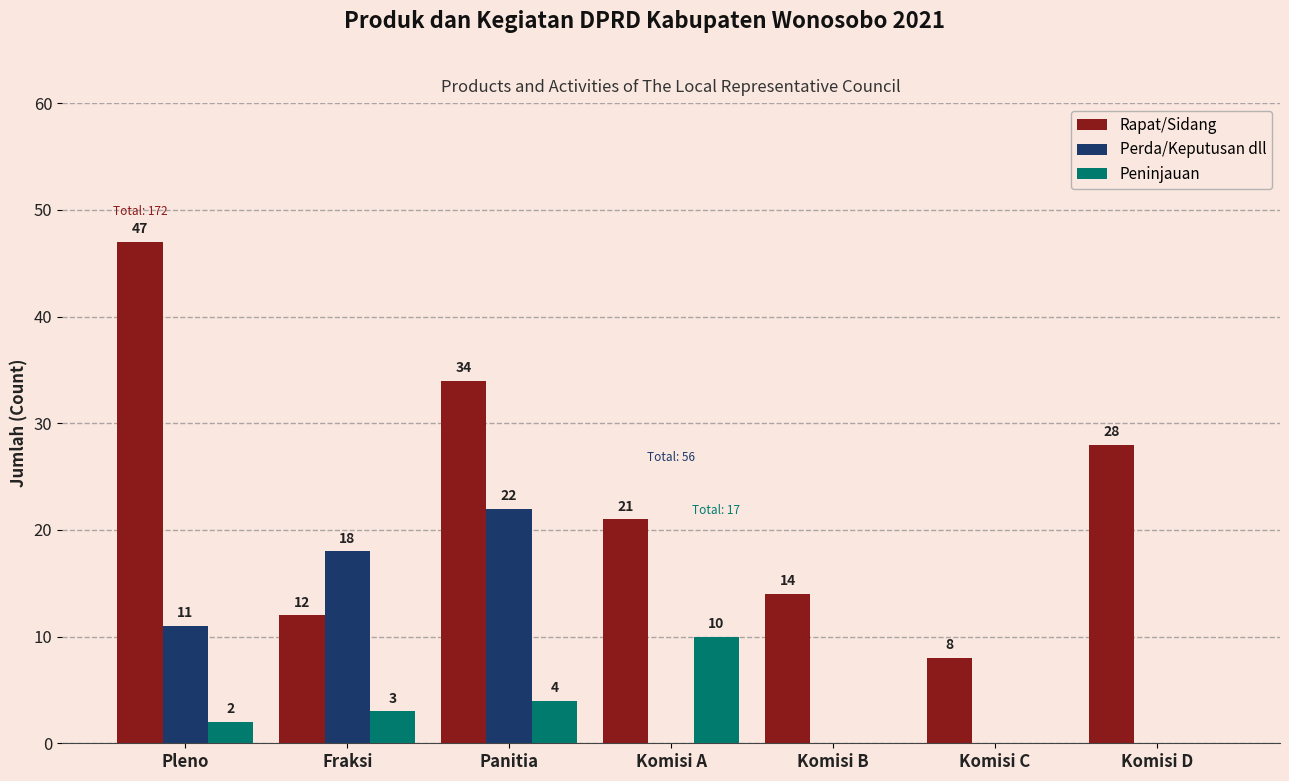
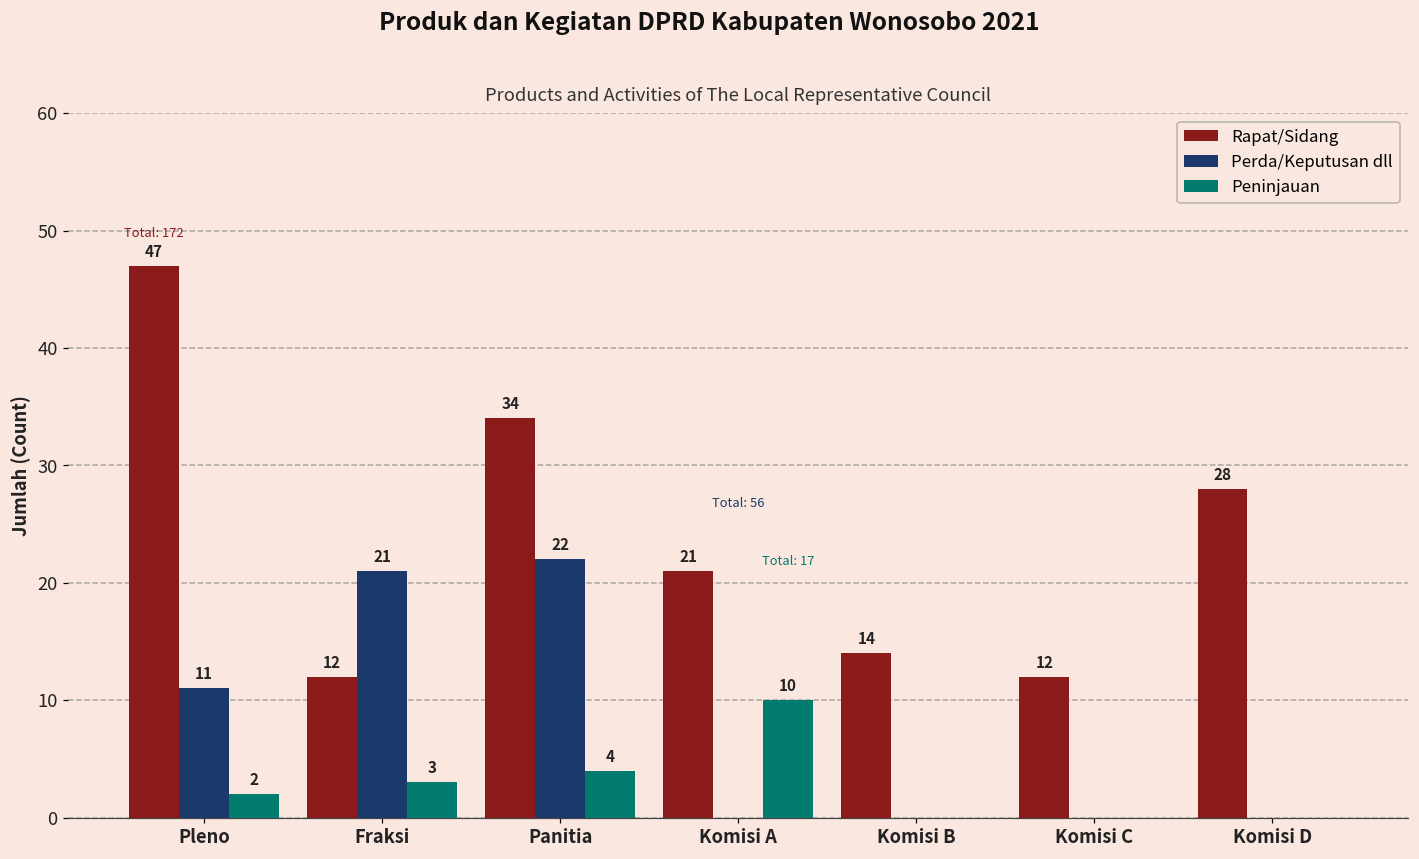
Perda/Keputusan dll, Fraksi: 18 -> 21
Rapat/Sidang, Komisi C: 8 -> 12
